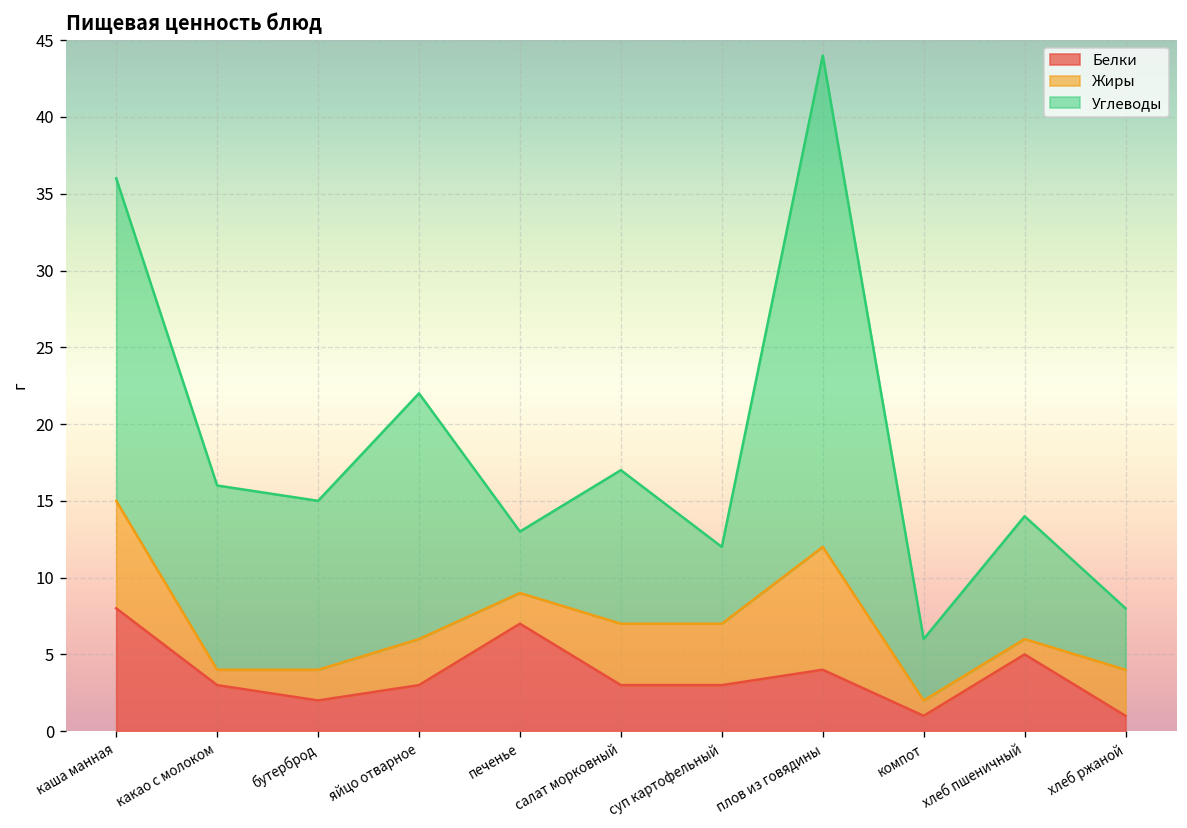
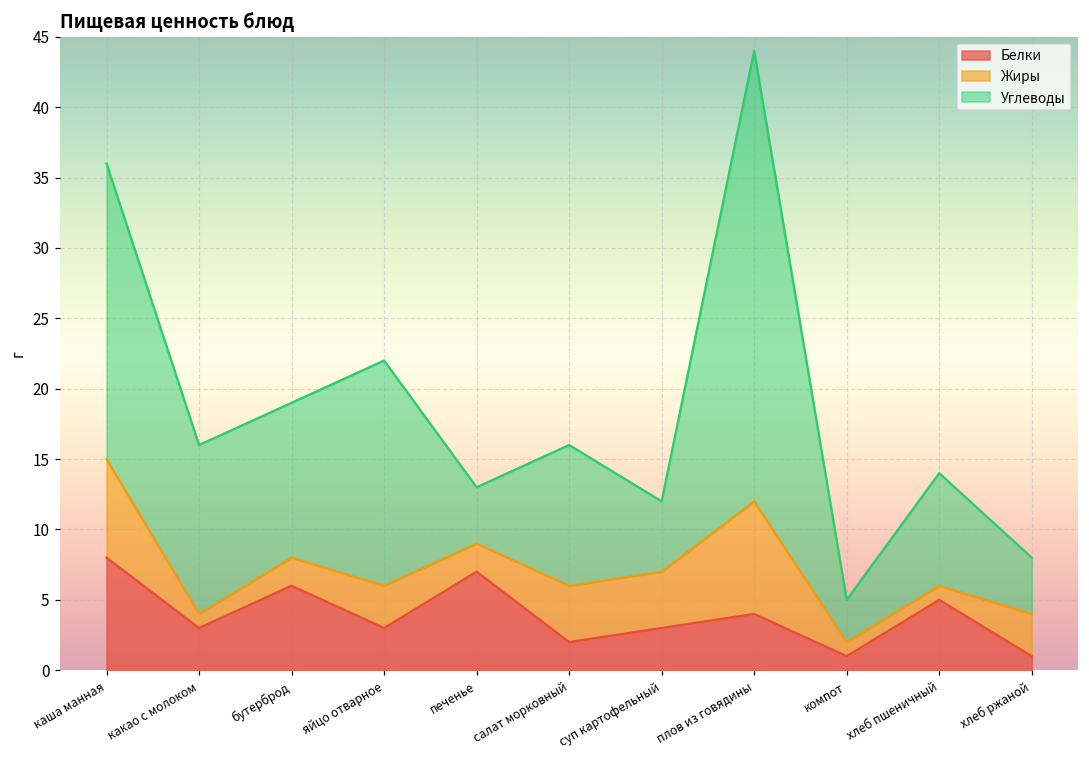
Белки, бутерброд: 2 -> 6
Белки, салат морковный: 3 -> 2
Углеводы, компот: 4 -> 3
